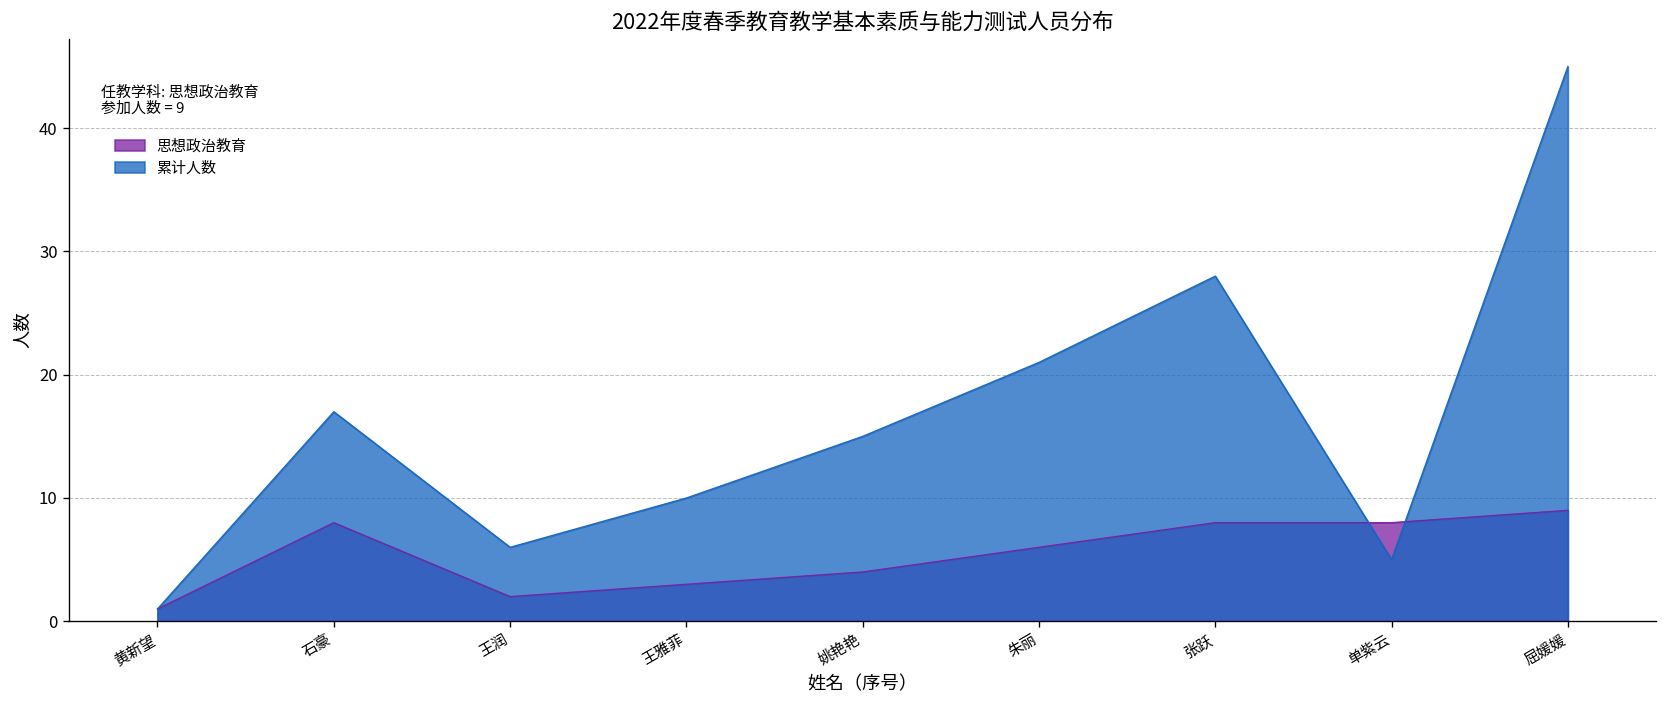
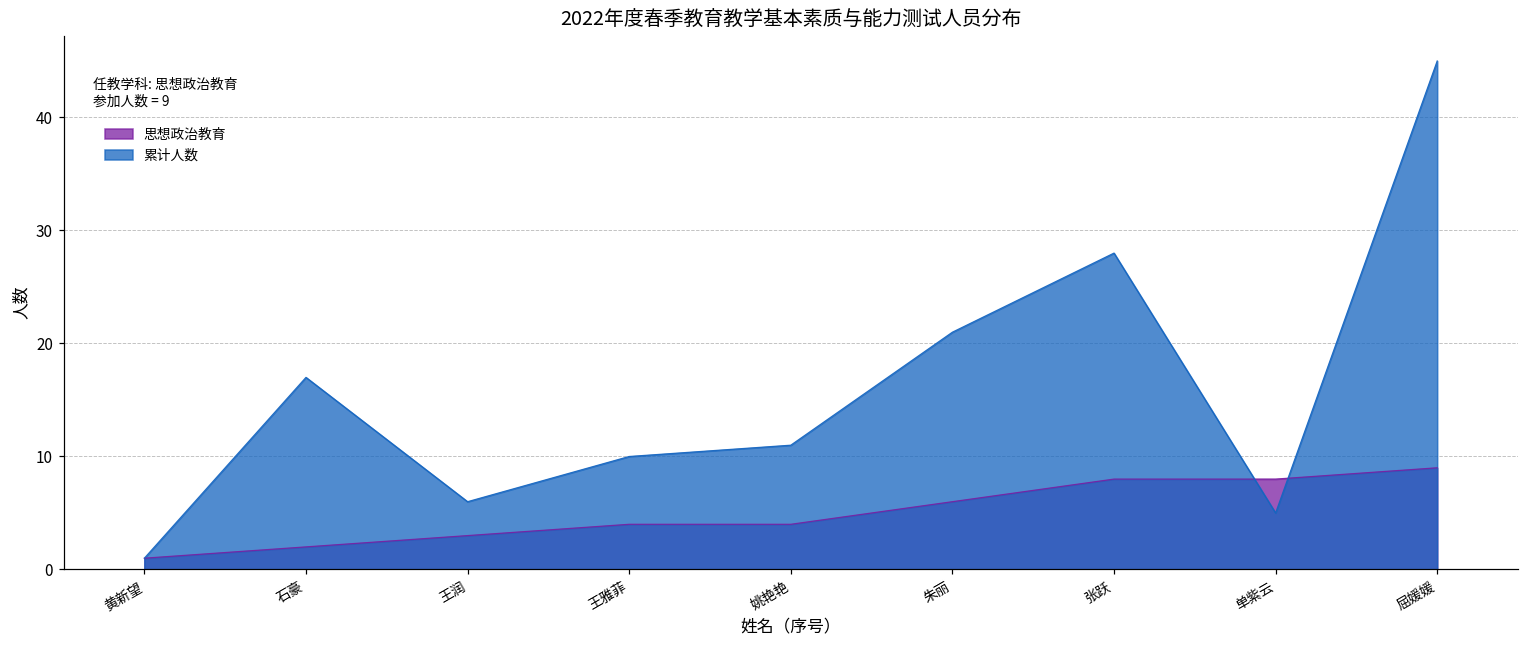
思想政治教育, 石豪: 8 -> 2
思想政治教育, 王润: 2 -> 3
思想政治教育, 王雅菲: 3 -> 4
累计人数, 姚艳艳: 15 -> 11
